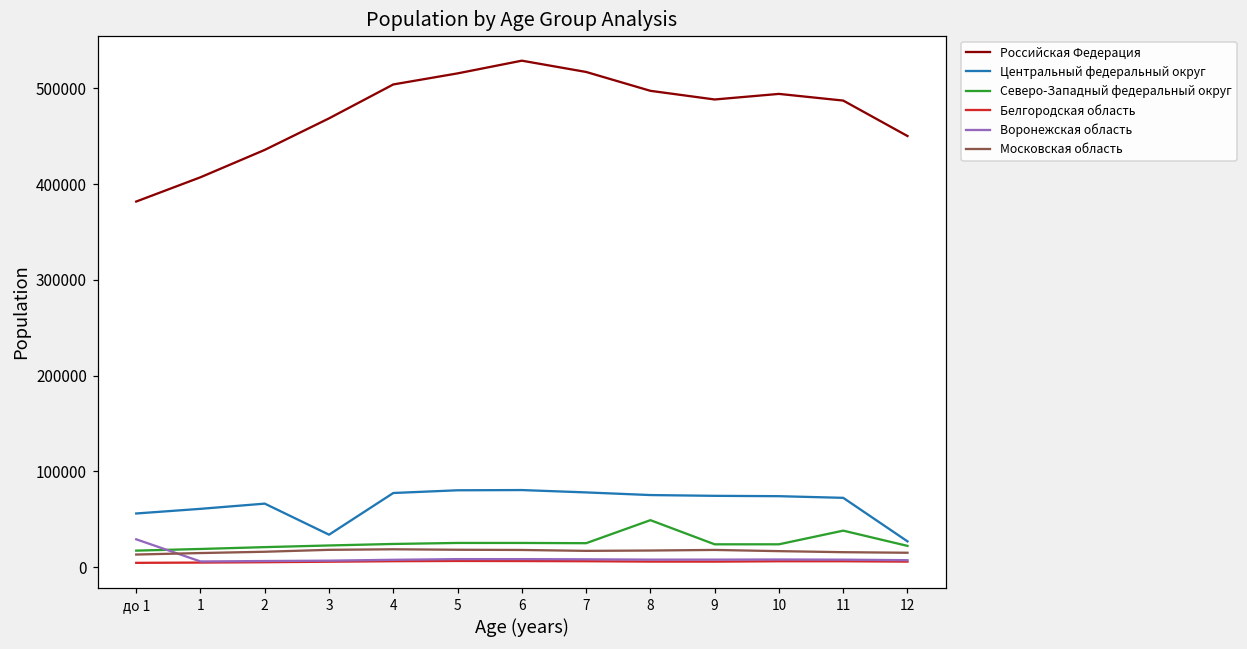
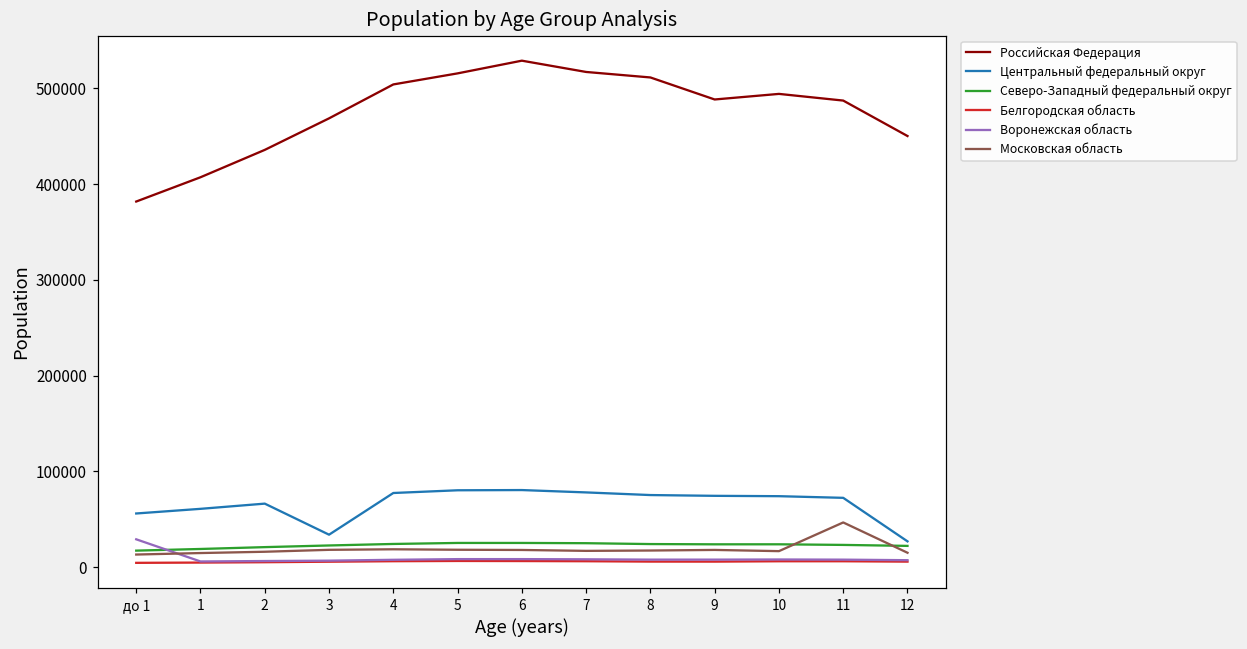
Российская Федерация, 8: 500000 -> 510000
Северо-Западный федеральный округ, 8: 50000 -> 20000
Северо-Западный федеральный округ, 11: 40000 -> 20000
Московская область, 11: 20000 -> 50000
